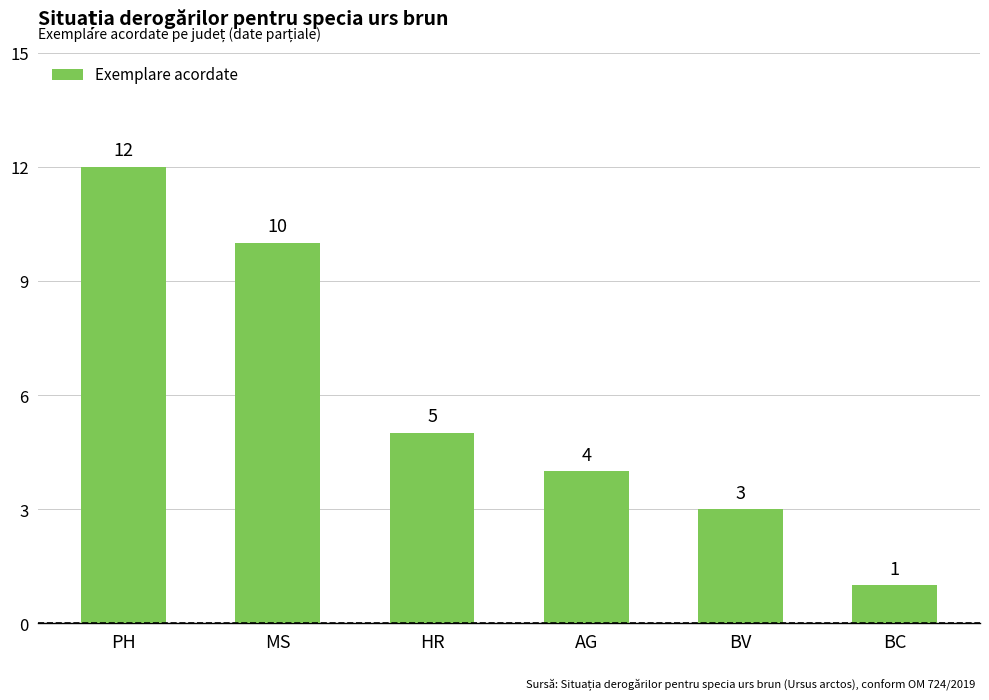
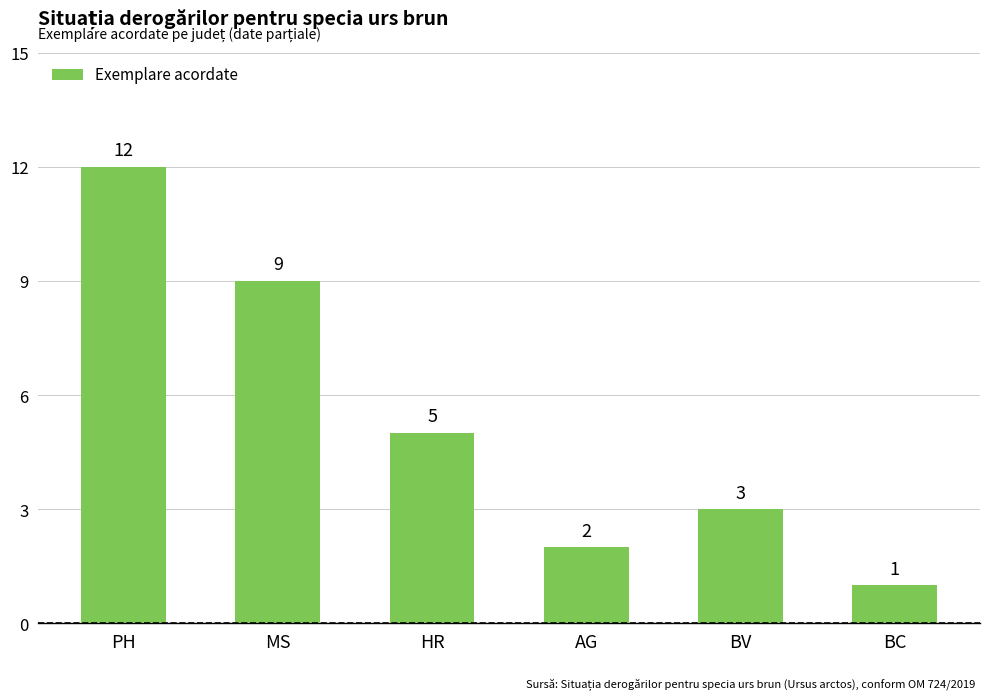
MS: 10 -> 9
AG: 4 -> 2
